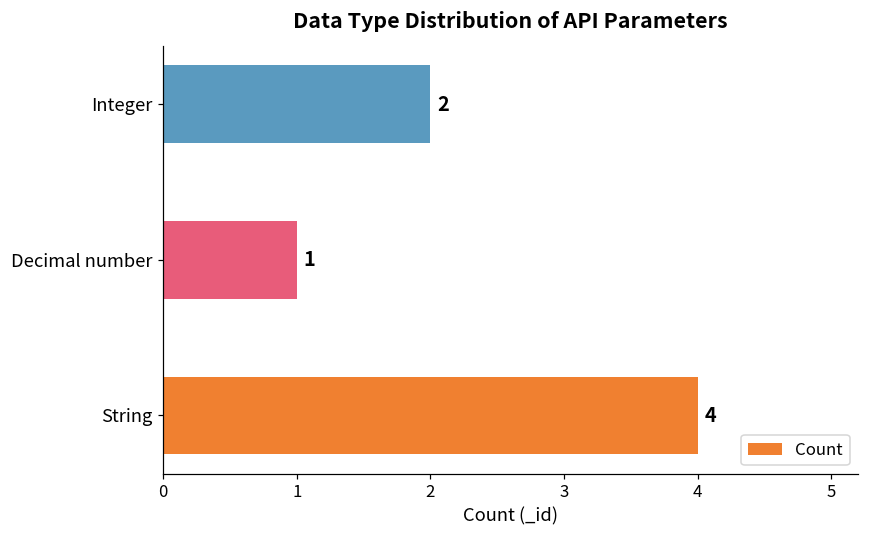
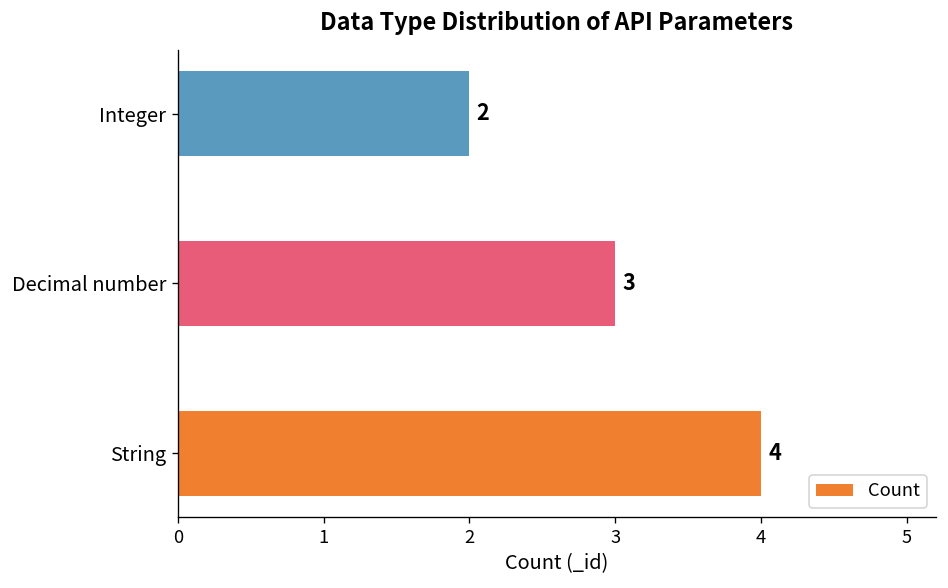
Decimal number: 1 -> 3
